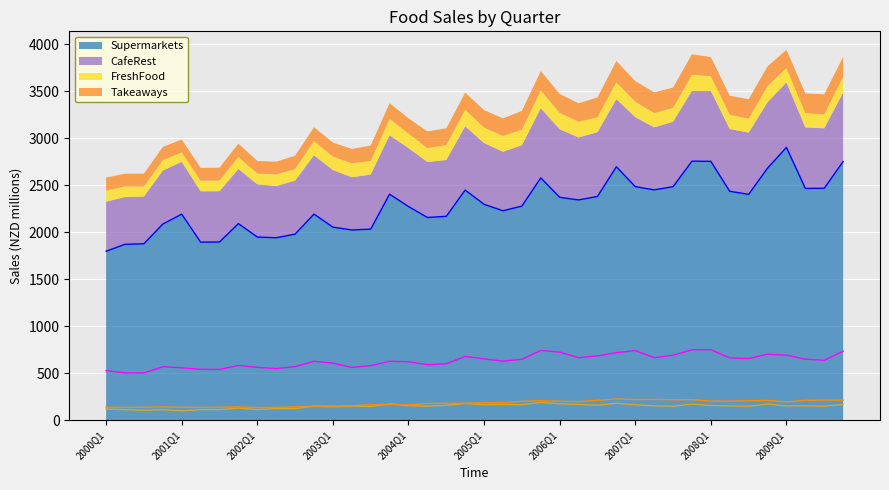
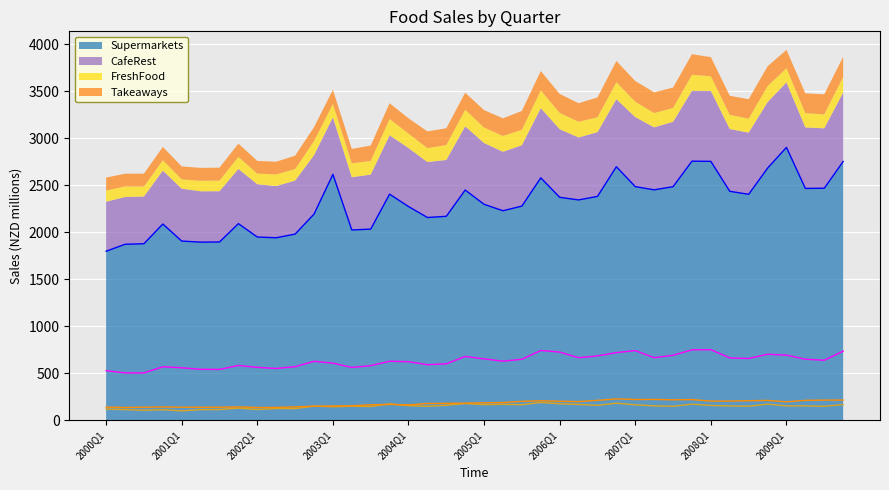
Supermarkets, 2001Q1: 2200 -> 1900
Supermarkets, 2003Q1: 2100 -> 2600
